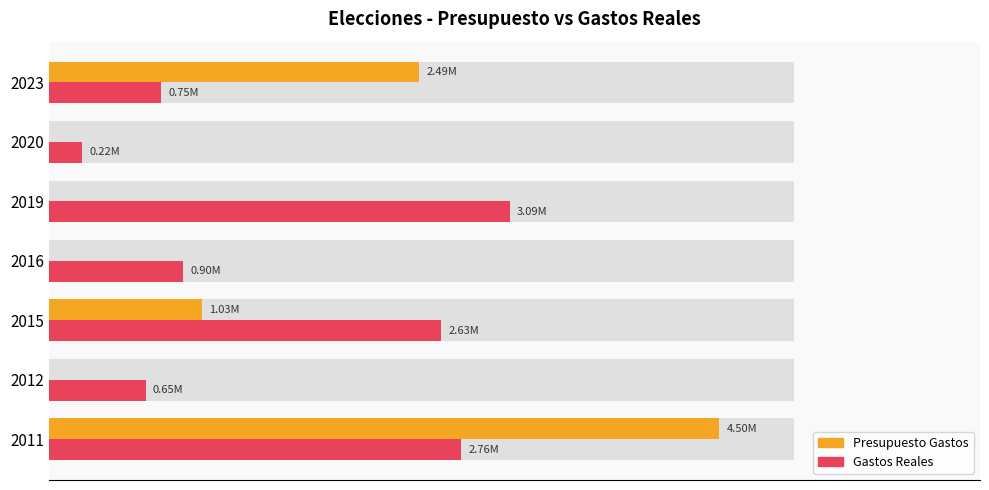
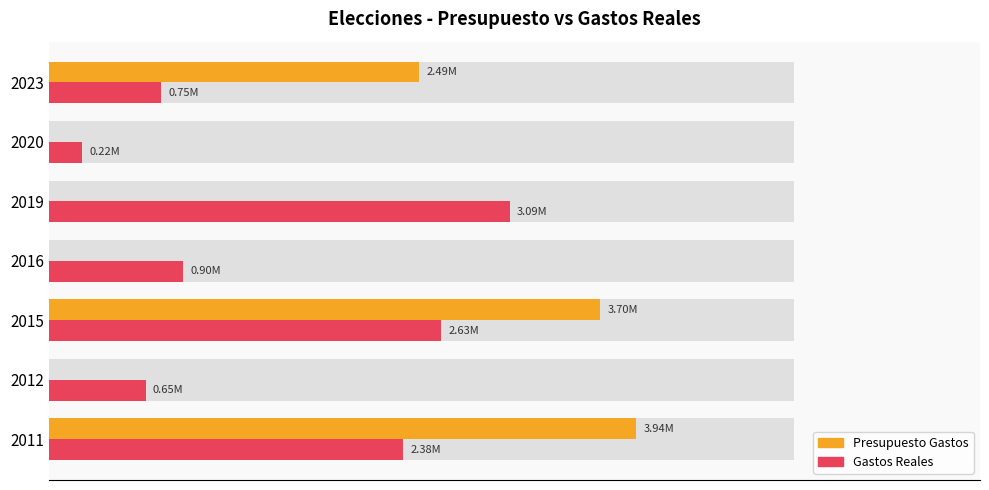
Presupuesto Gastos, 2015: 1.03M -> 3.70M
Presupuesto Gastos, 2011: 4.50M -> 3.94M
Gastos Reales, 2011: 2.76M -> 2.38M
